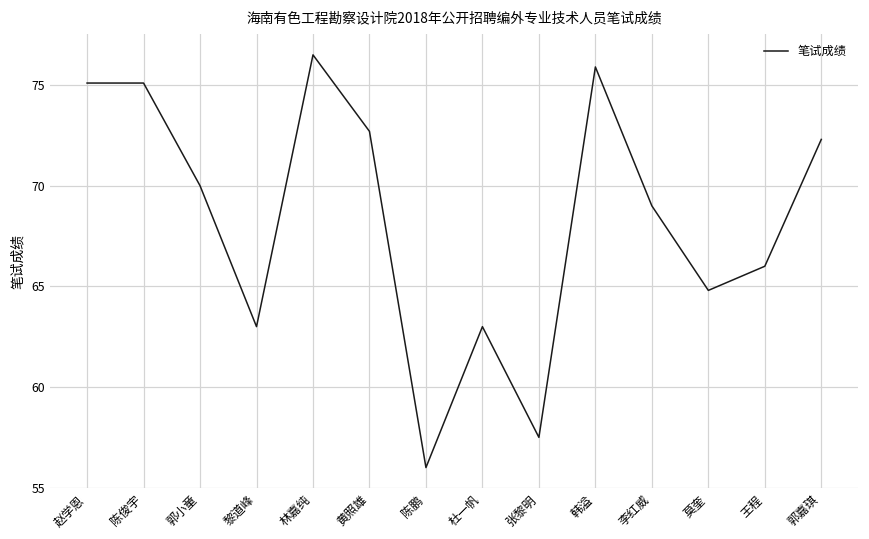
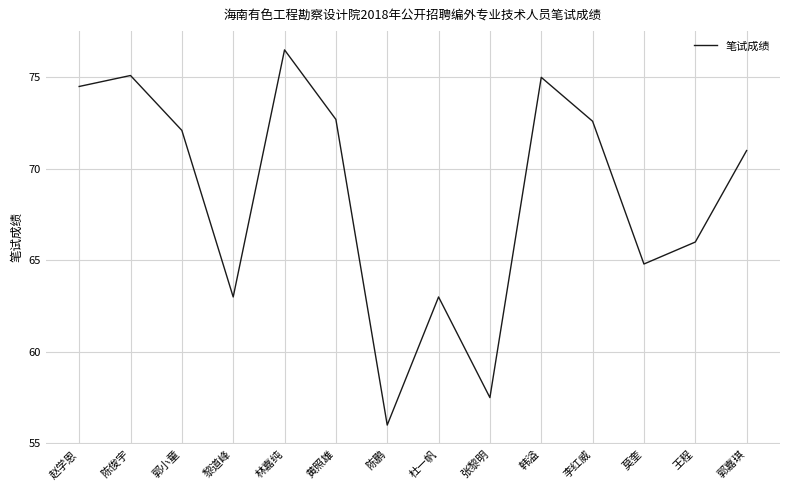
赵学恩: 75.1 -> 74.5
郭小童: 70.0 -> 72.1
韩溢: 75.9 -> 75.0
李红威: 69.0 -> 72.6
郭嘉琪: 72.3 -> 71.0
